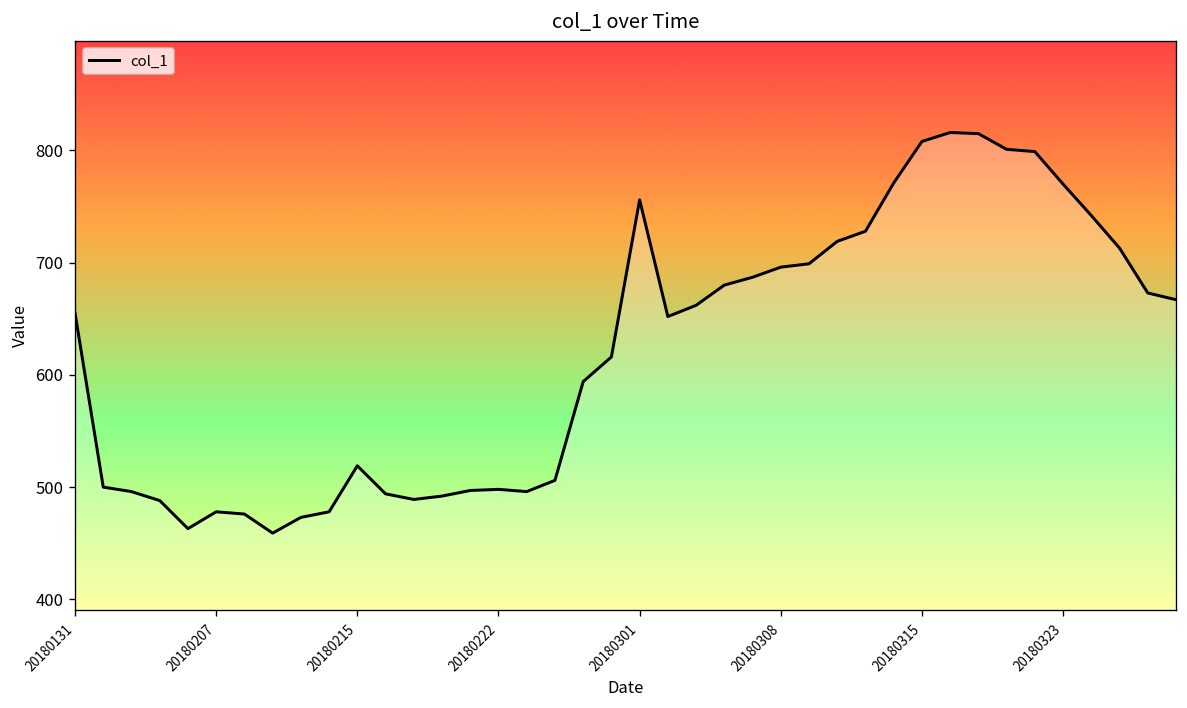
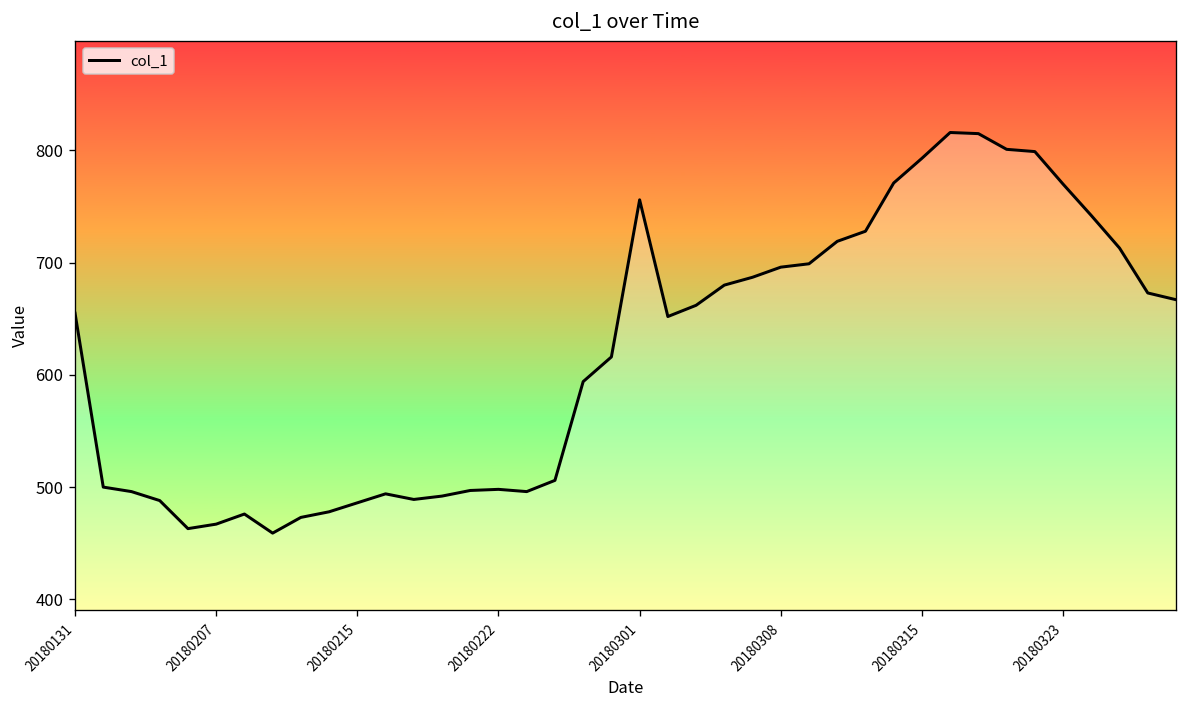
20180207: 480 -> 470
20180215: 520 -> 490
20180315: 810 -> 790
